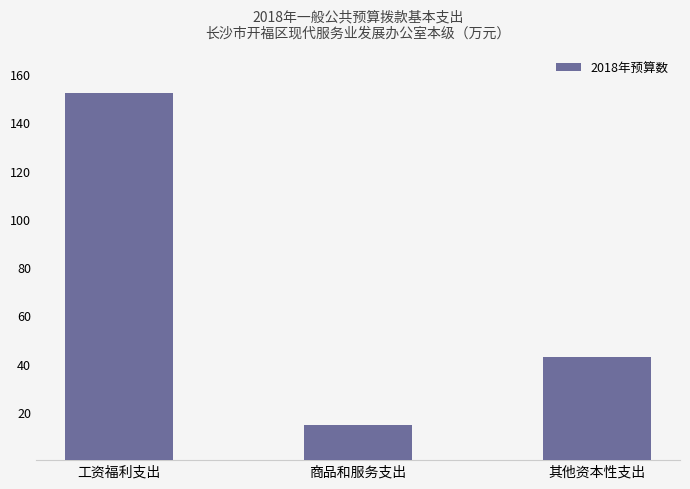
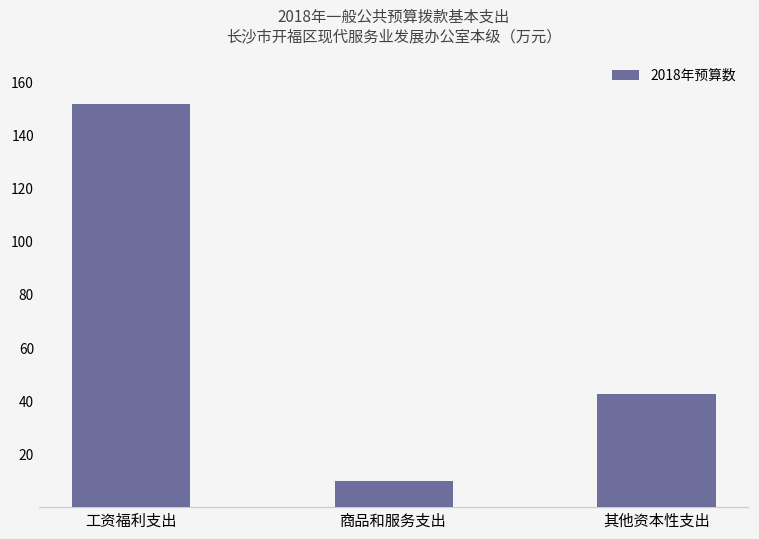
商品和服务支出: 15 -> 10
